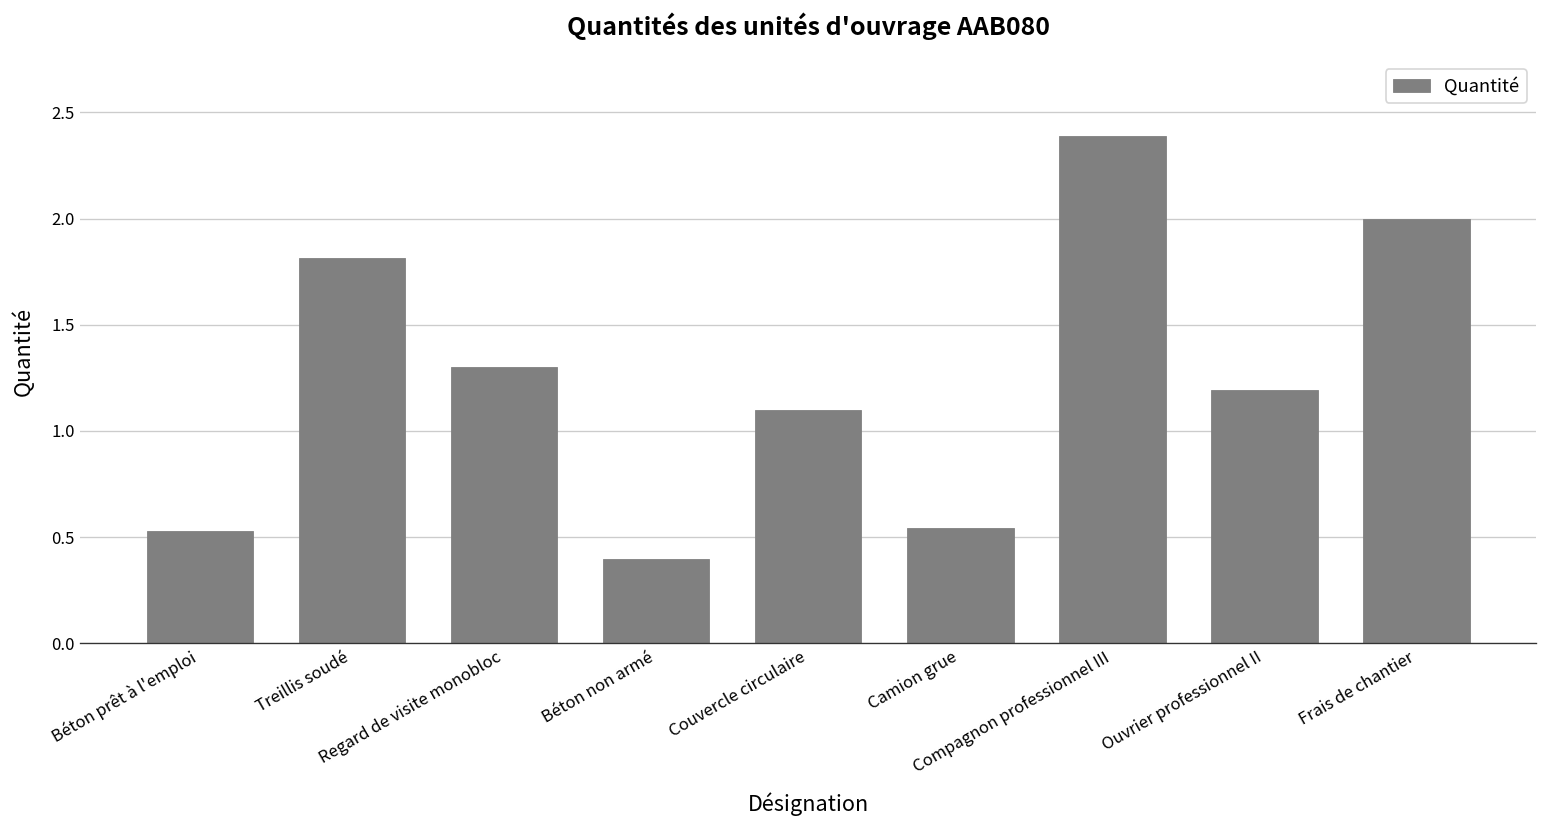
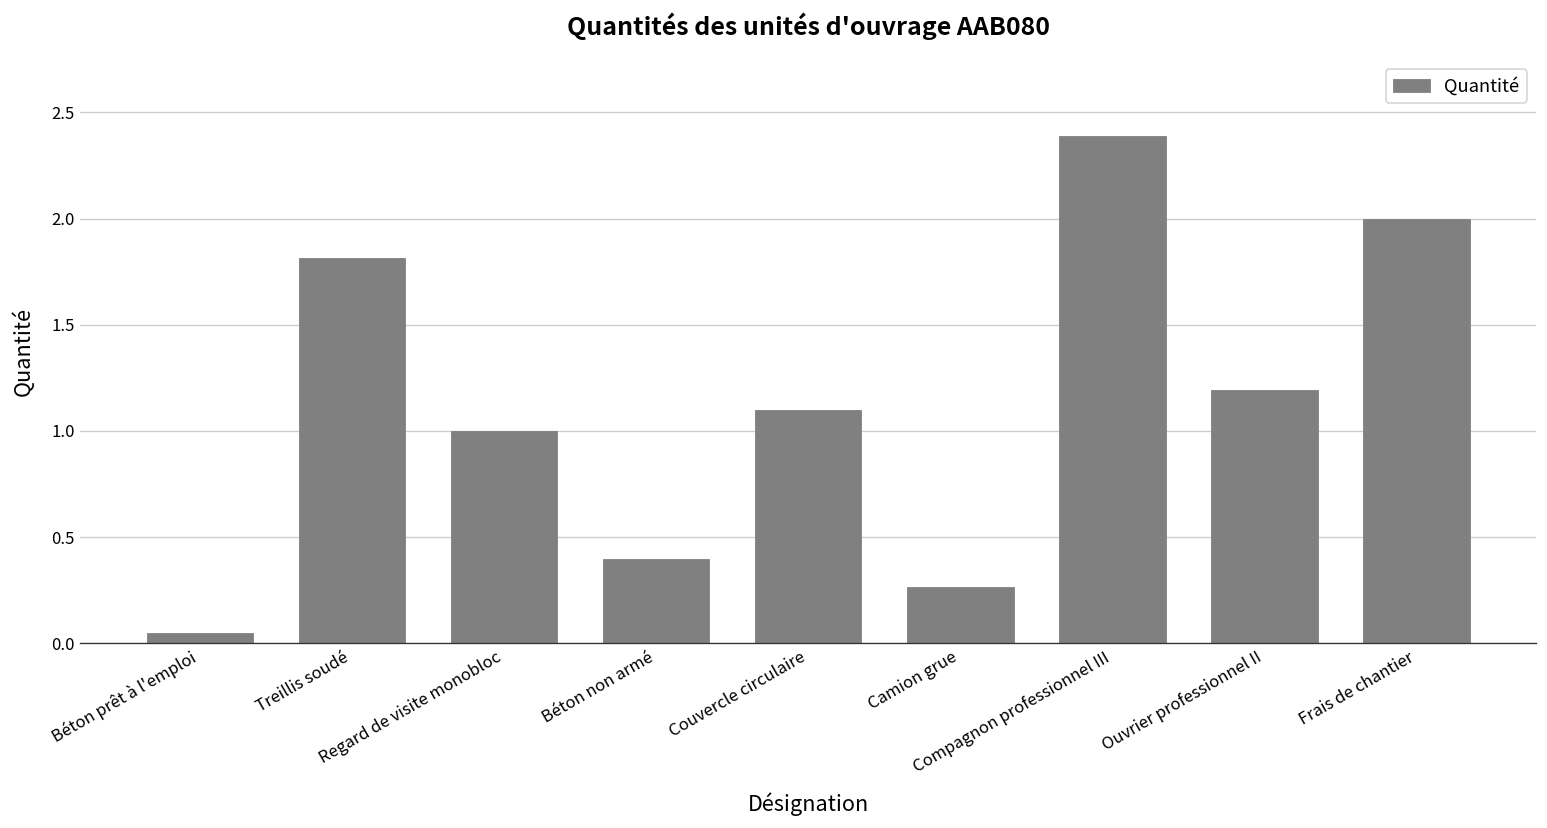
Béton prêt à l'emploi: 0.53 -> 0.05
Regard de visite monobloc: 1.3 -> 1.0
Camion grue: 0.54 -> 0.27
